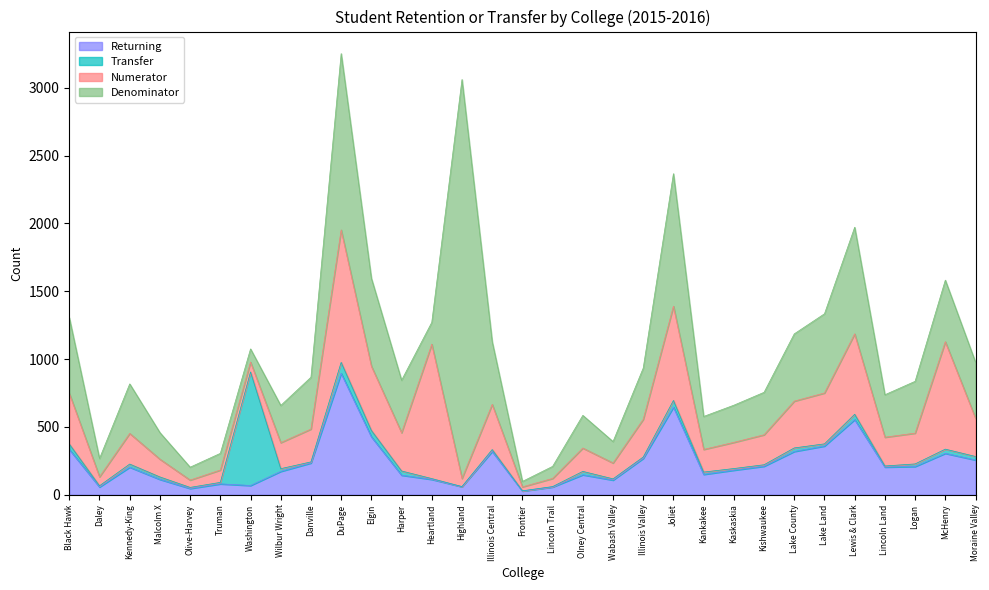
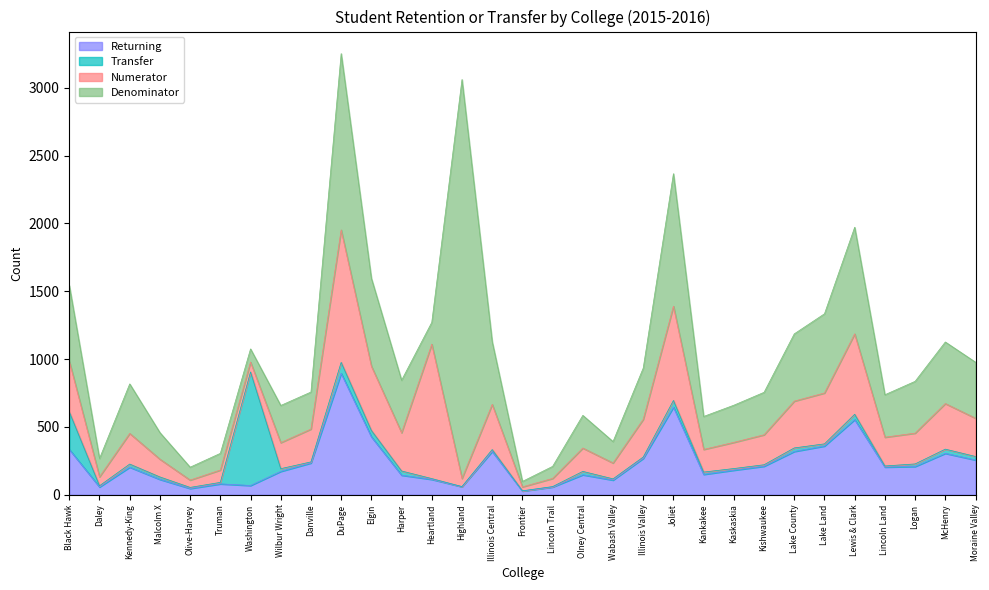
Transfer, Black Hawk: 40 -> 280
Denominator, Danville: 380 -> 270
Numerator, McHenry: 790 -> 340
